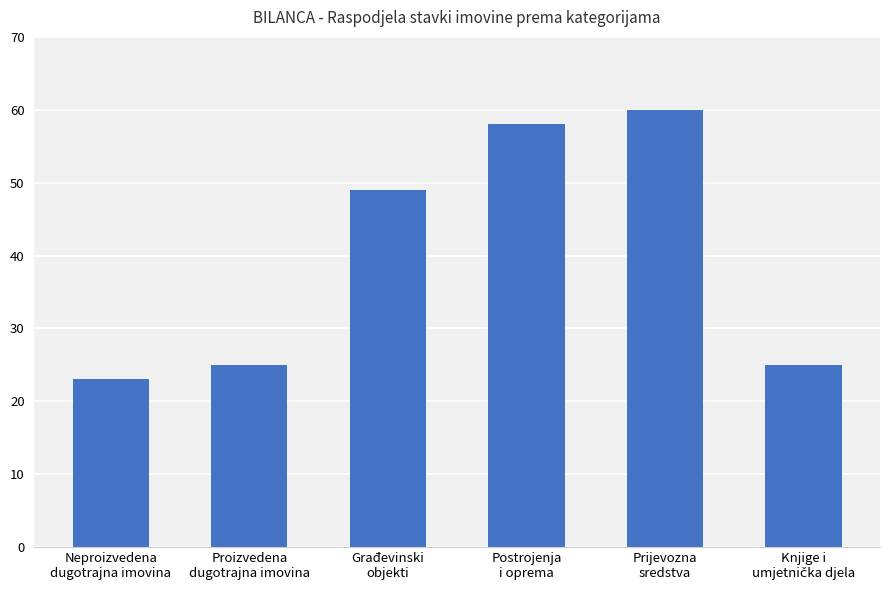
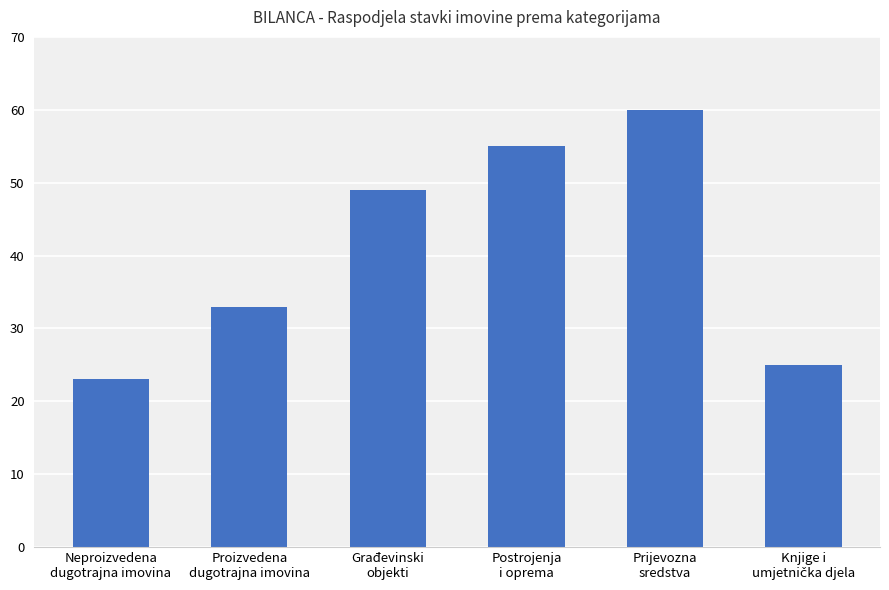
Proizvedena dugotrajna imovina: 25 -> 33
Postrojenja i oprema: 58 -> 55
